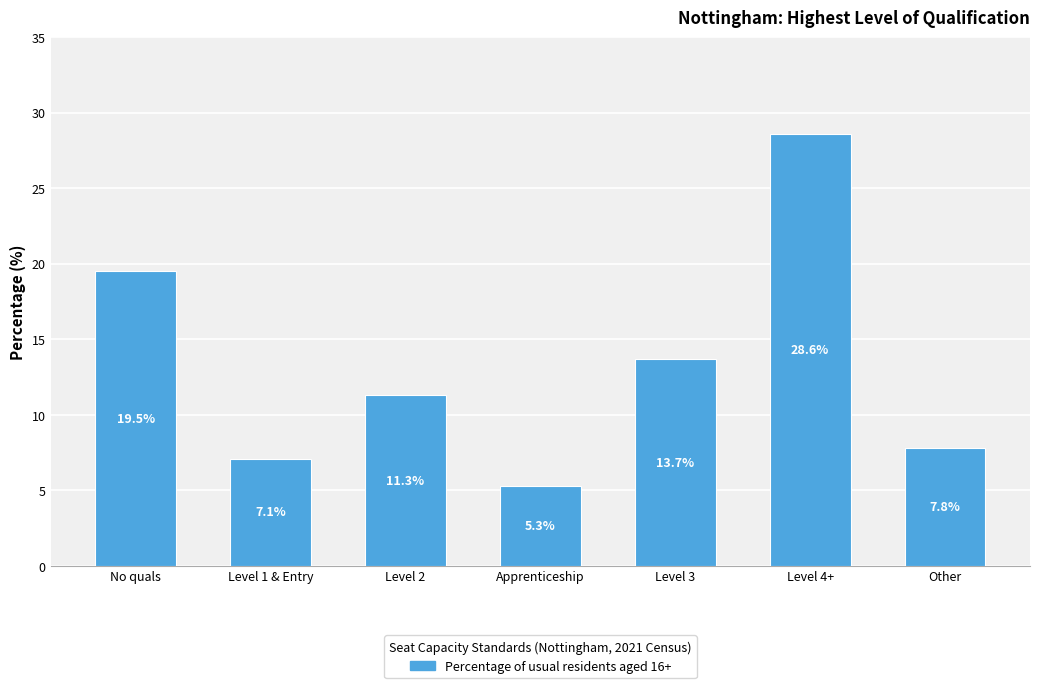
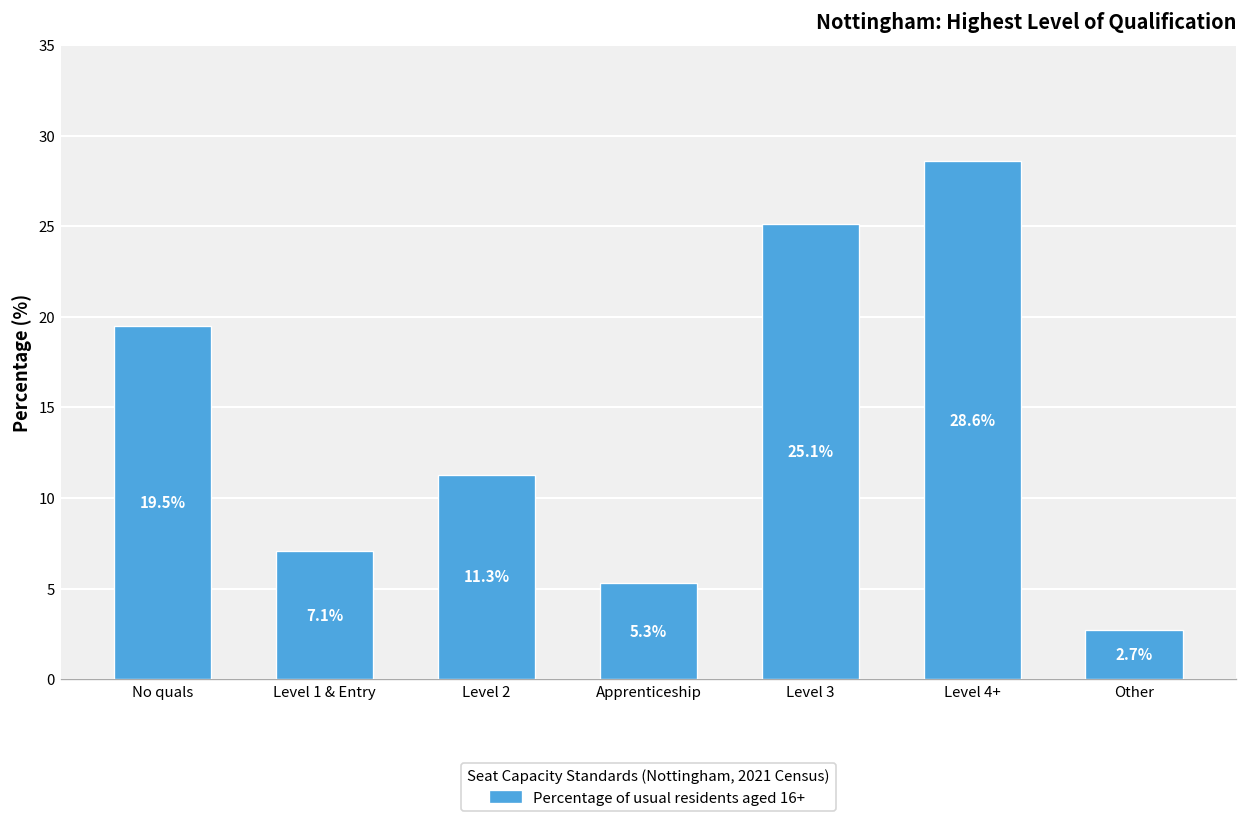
Level 3: 13.7% -> 25.1%
Other: 7.8% -> 2.7%
